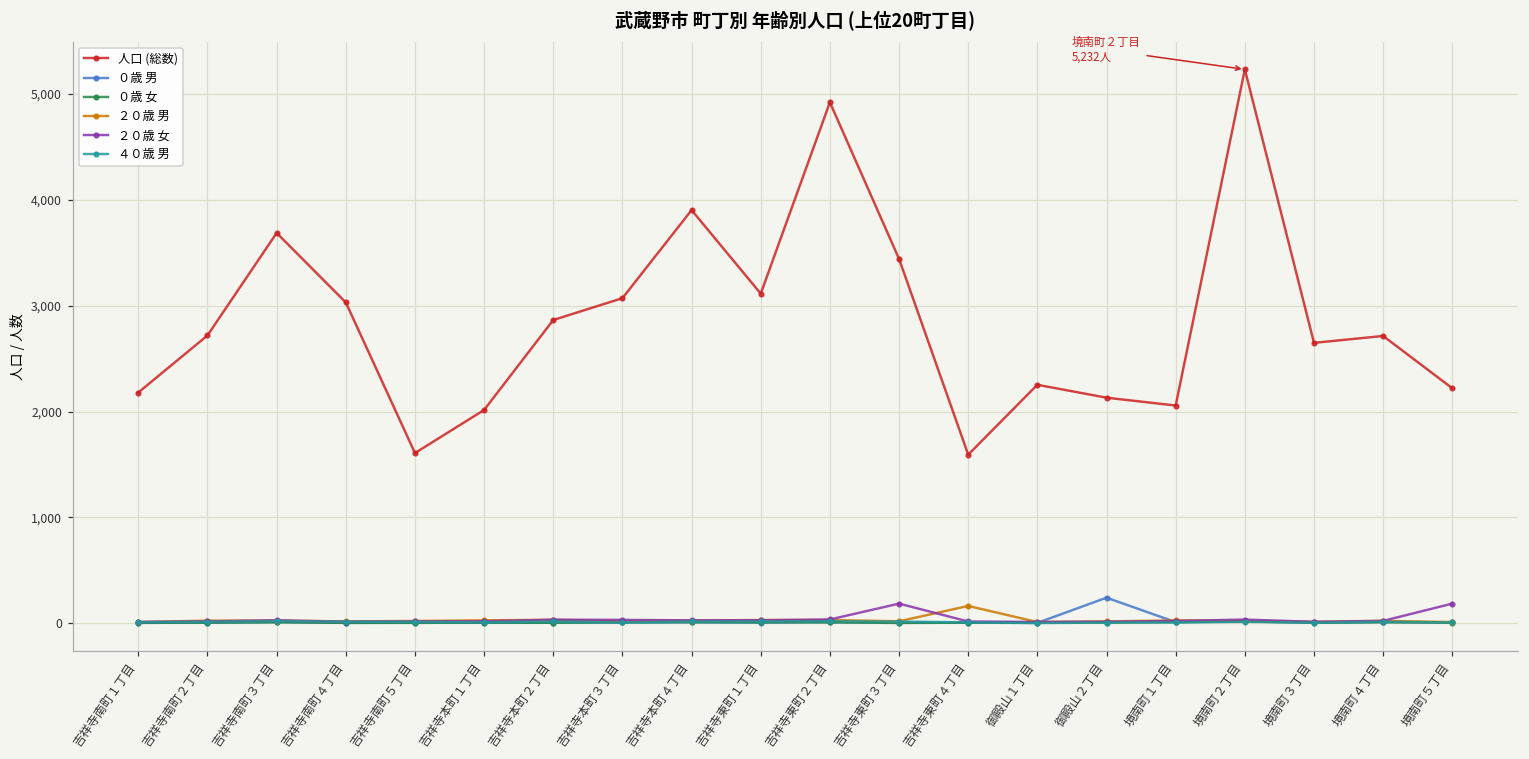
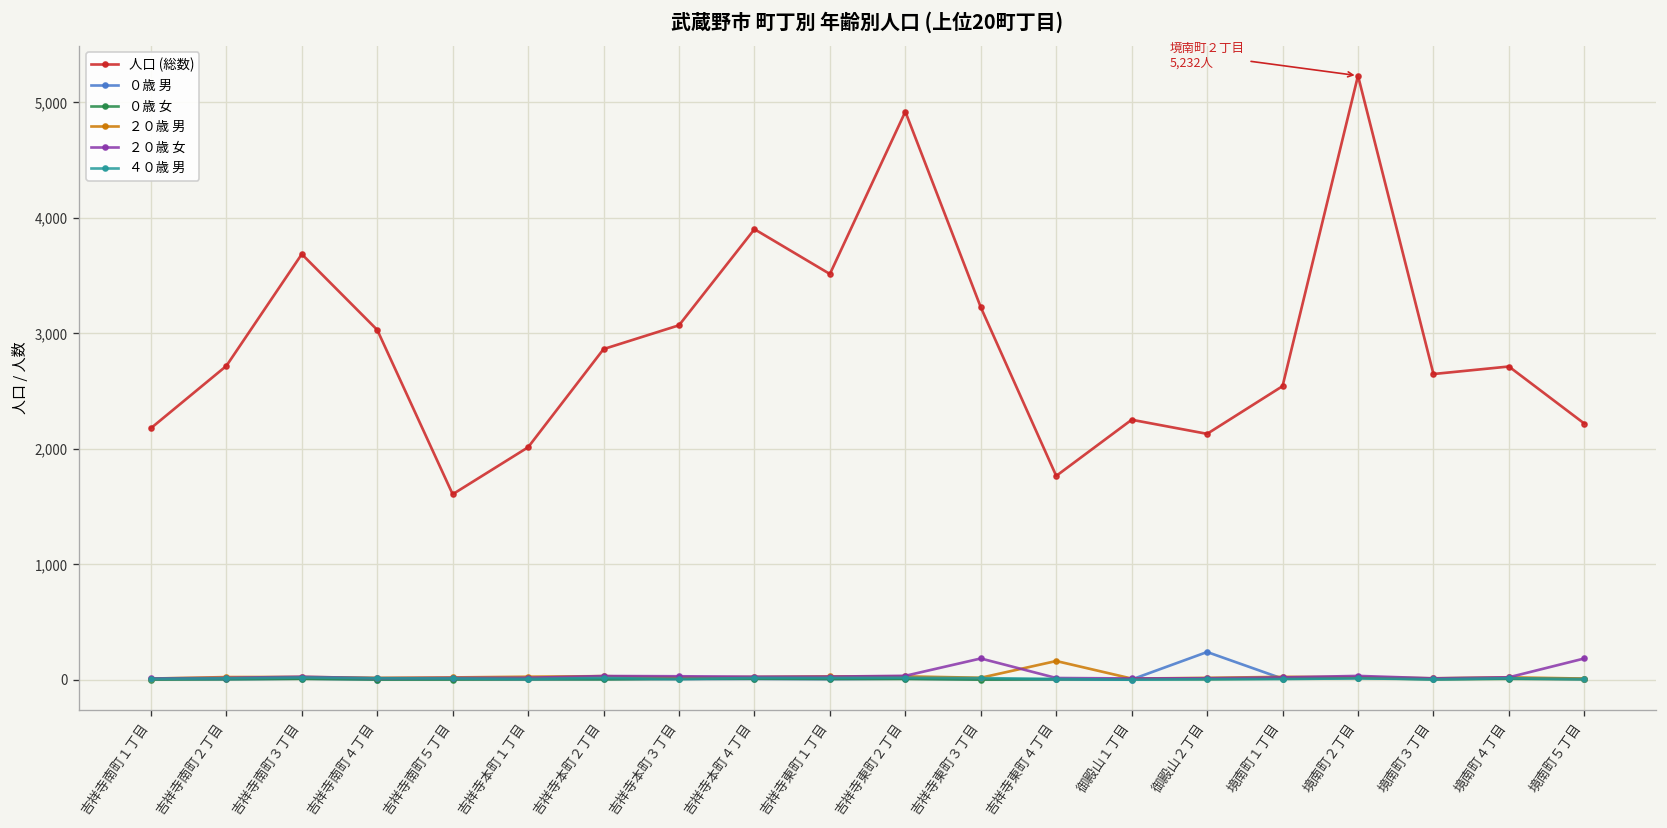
人口 (総数), 吉祥寺東町１丁目: 3,100 -> 3,500
人口 (総数), 吉祥寺東町３丁目: 3,400 -> 3,200
人口 (総数), 吉祥寺東町４丁目: 1,600 -> 1,800
人口 (総数), 境南町１丁目: 2,100 -> 2,500
